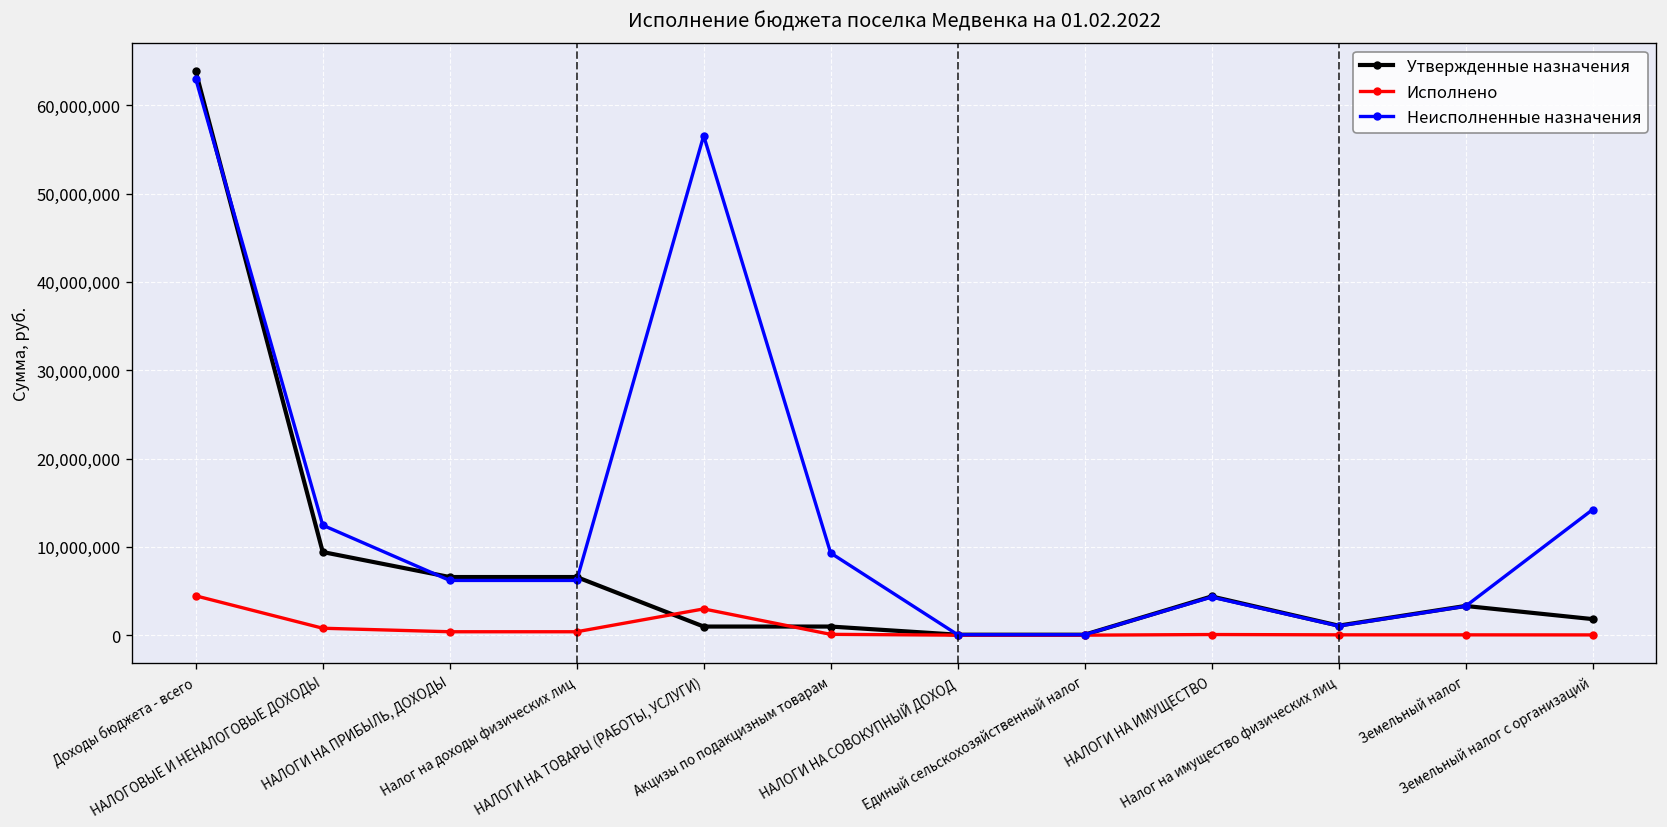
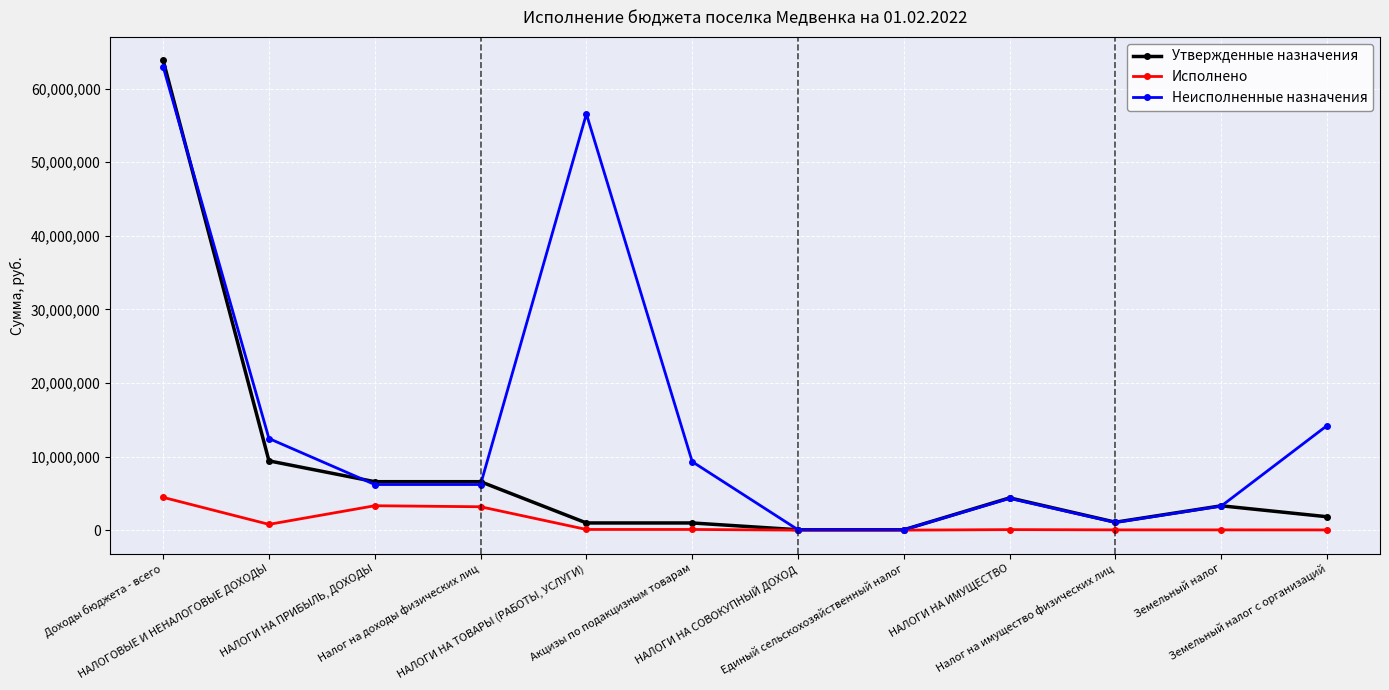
Исполнено, НАЛОГИ НА ПРИБЫЛЬ, ДОХОДЫ: 0 -> 3,000,000
Исполнено, Налог на доходы физических лиц: 0 -> 3,000,000
Исполнено, НАЛОГИ НА ТОВАРЫ (РАБОТЫ, УСЛУГИ): 3,000,000 -> 0
